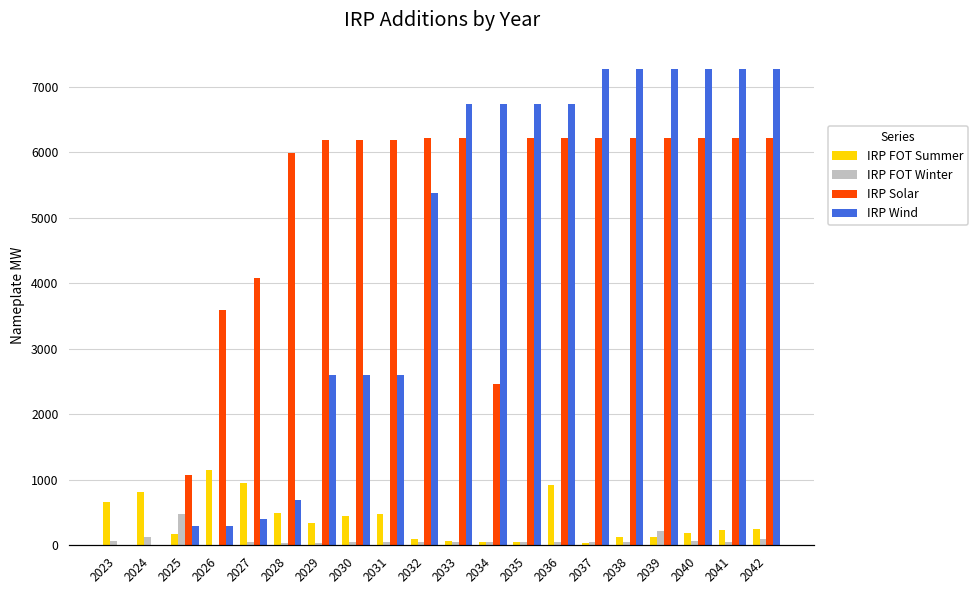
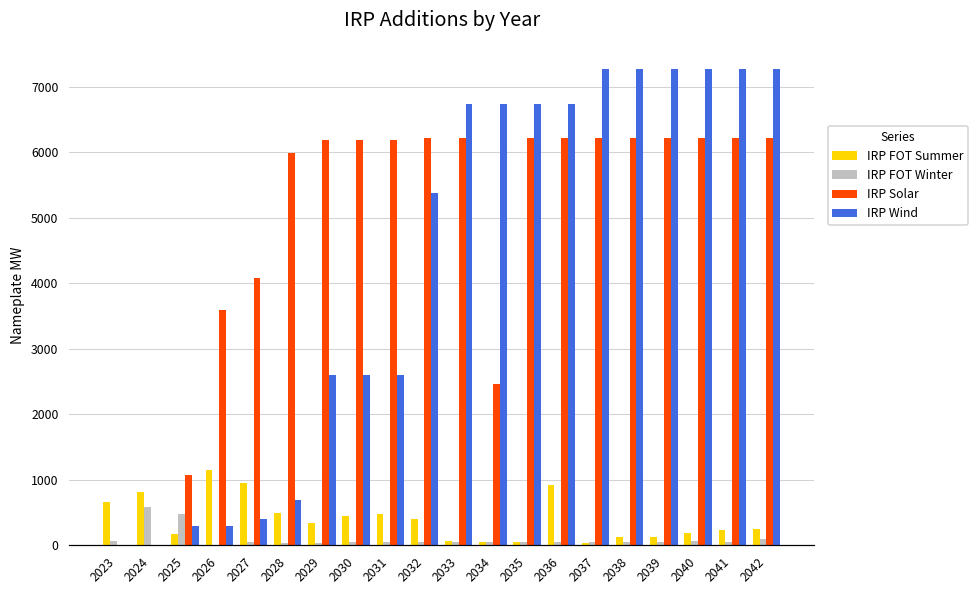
IRP FOT Winter, 2024: 100 -> 600
IRP FOT Summer, 2032: 100 -> 400
IRP FOT Winter, 2039: 200 -> 100
